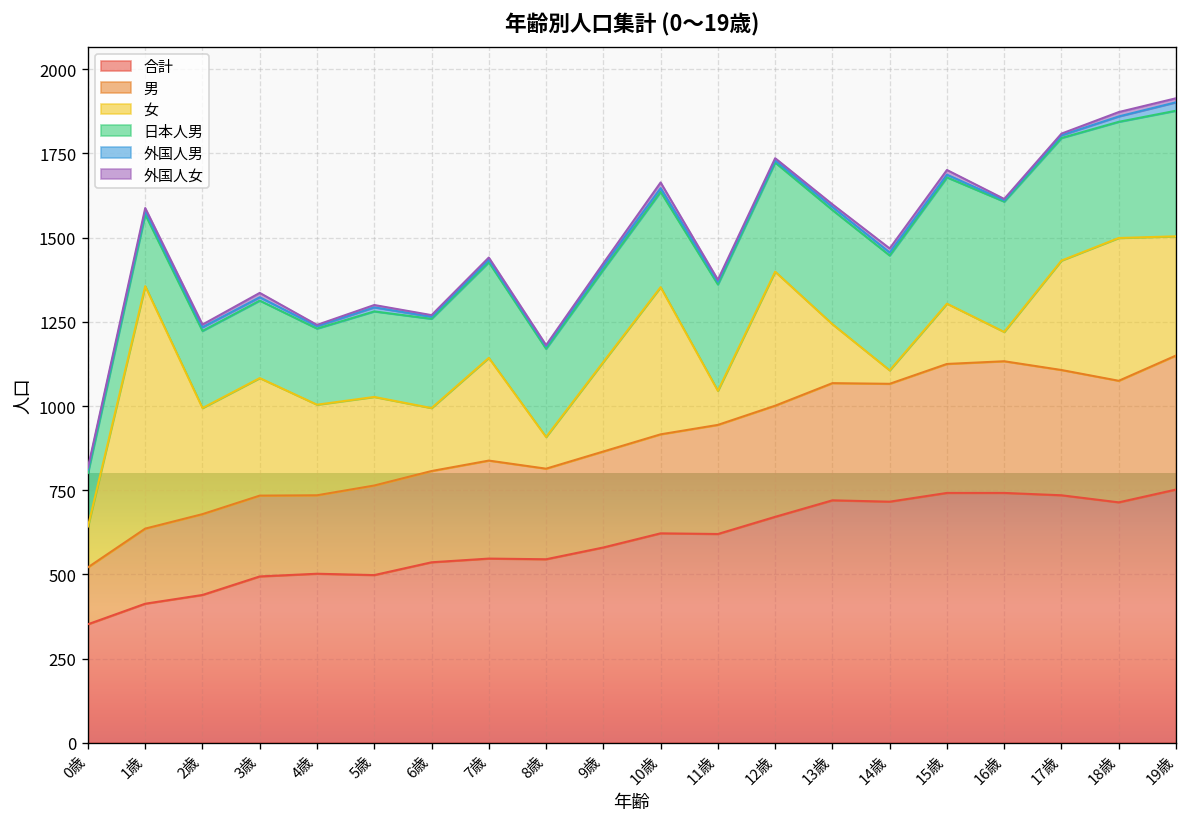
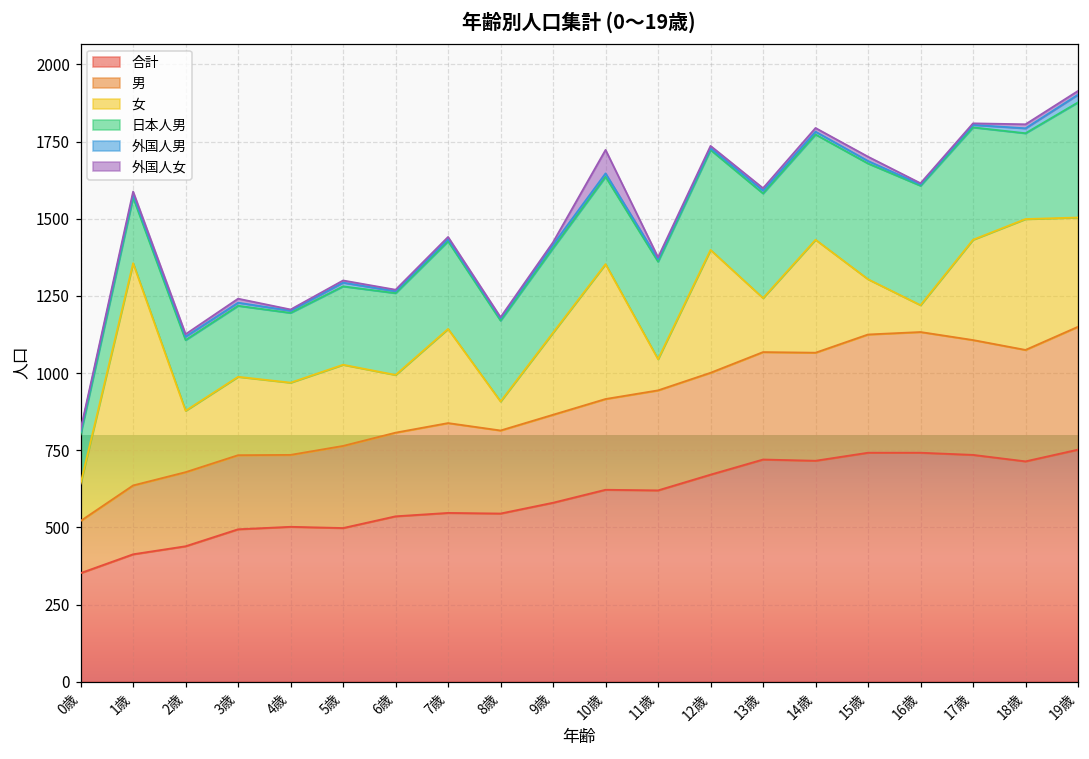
女, 2歳: 320 -> 200
女, 3歳: 350 -> 250
女, 4歳: 270 -> 230
外国人女, 10歳: 20 -> 80
女, 14歳: 40 -> 370
日本人男, 18歳: 350 -> 280
